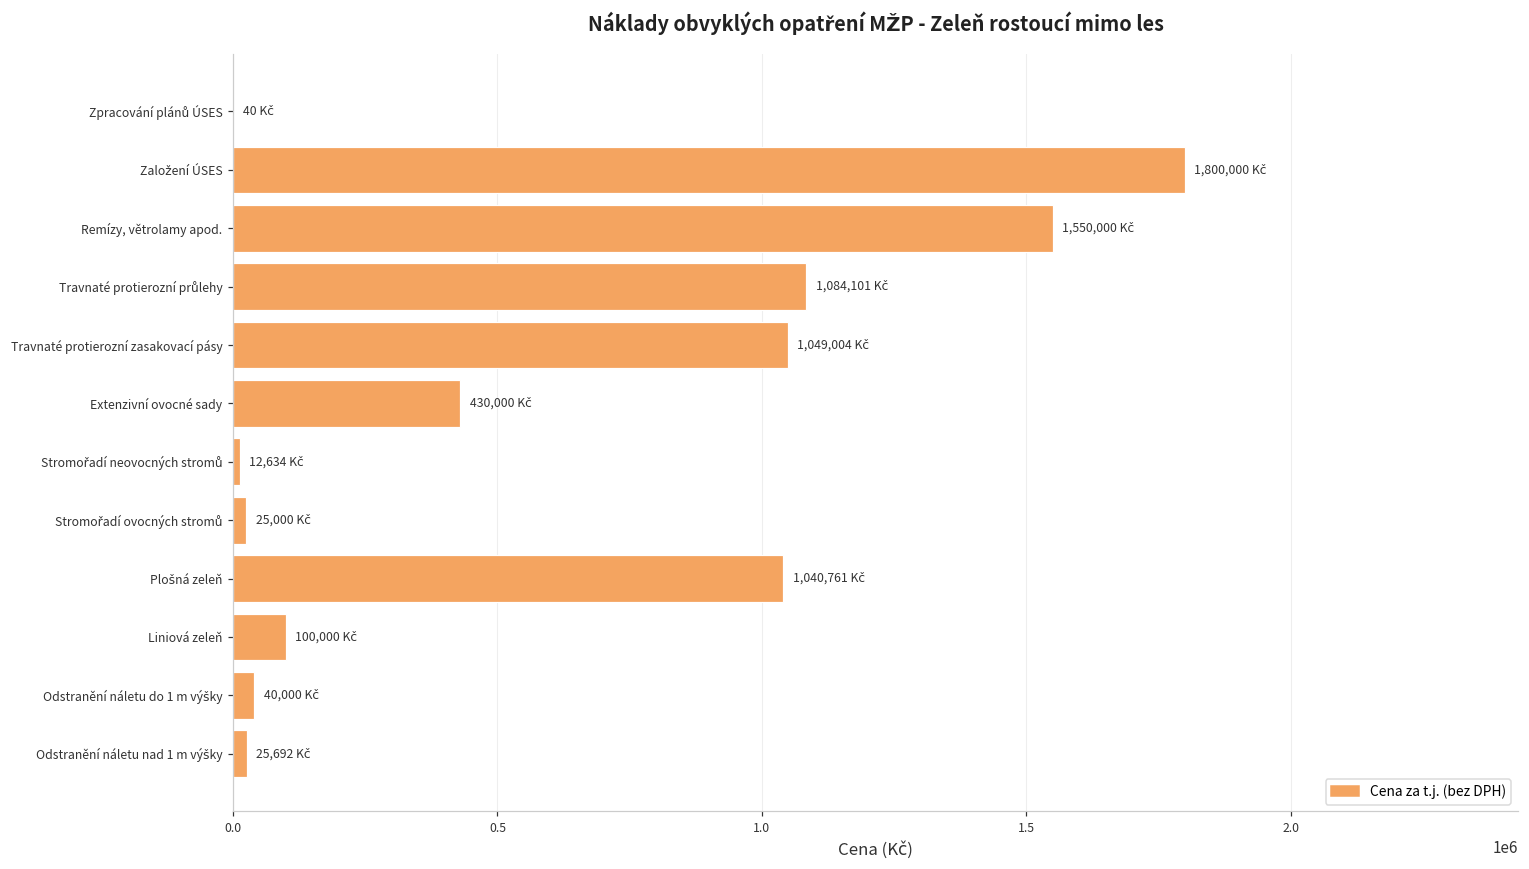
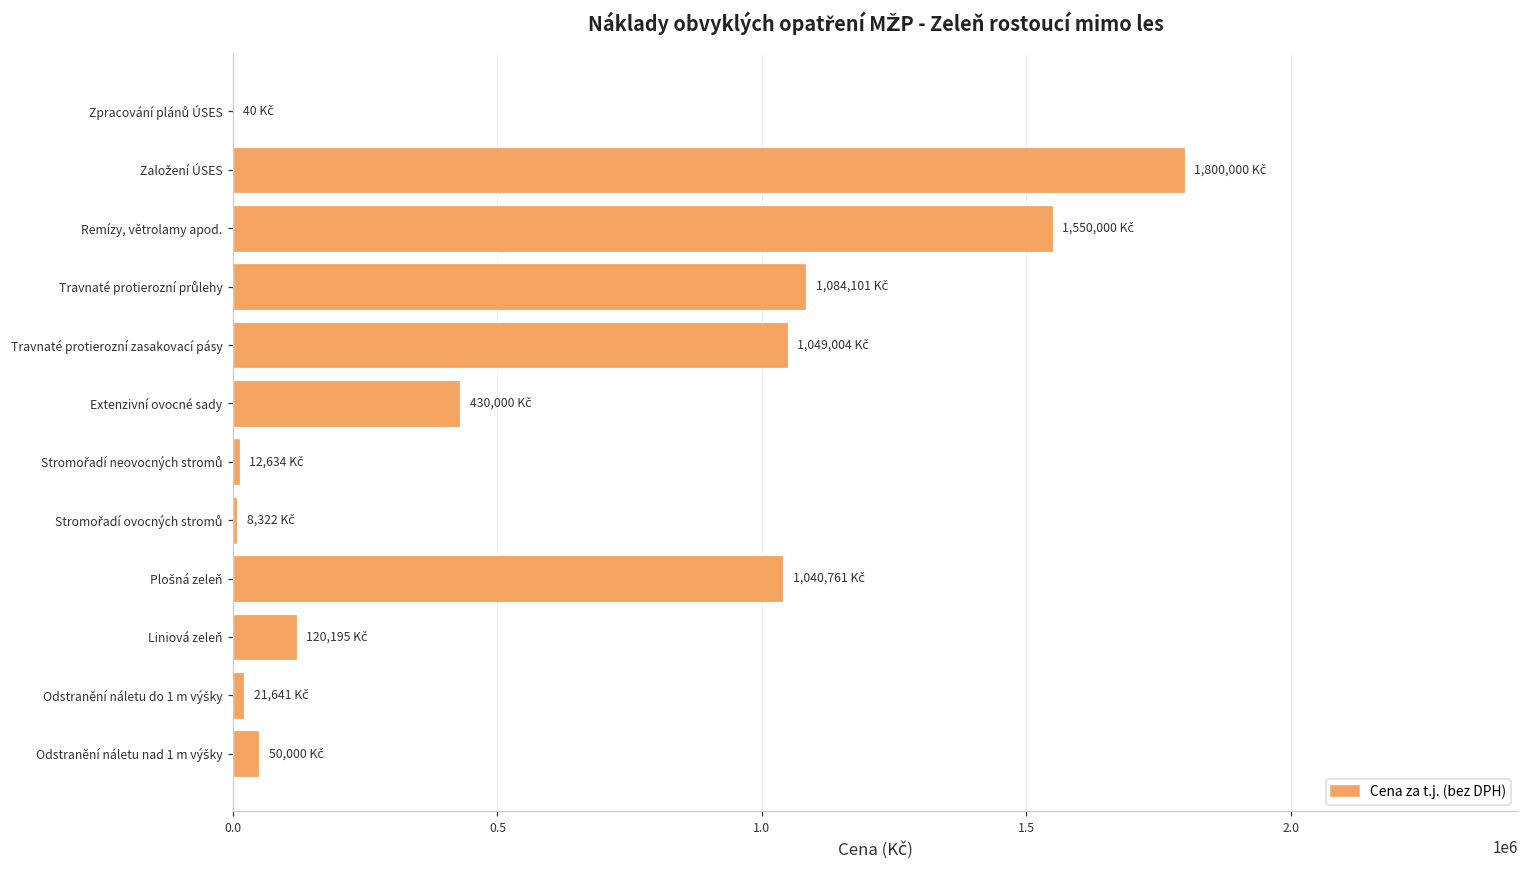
Stromořadí ovocných stromů: 25,000 -> 8,322
Liniová zeleň: 100,000 -> 120,195
Odstranění náletu do 1 m výšky: 40,000 -> 21,641
Odstranění náletu nad 1 m výšky: 25,692 -> 50,000
